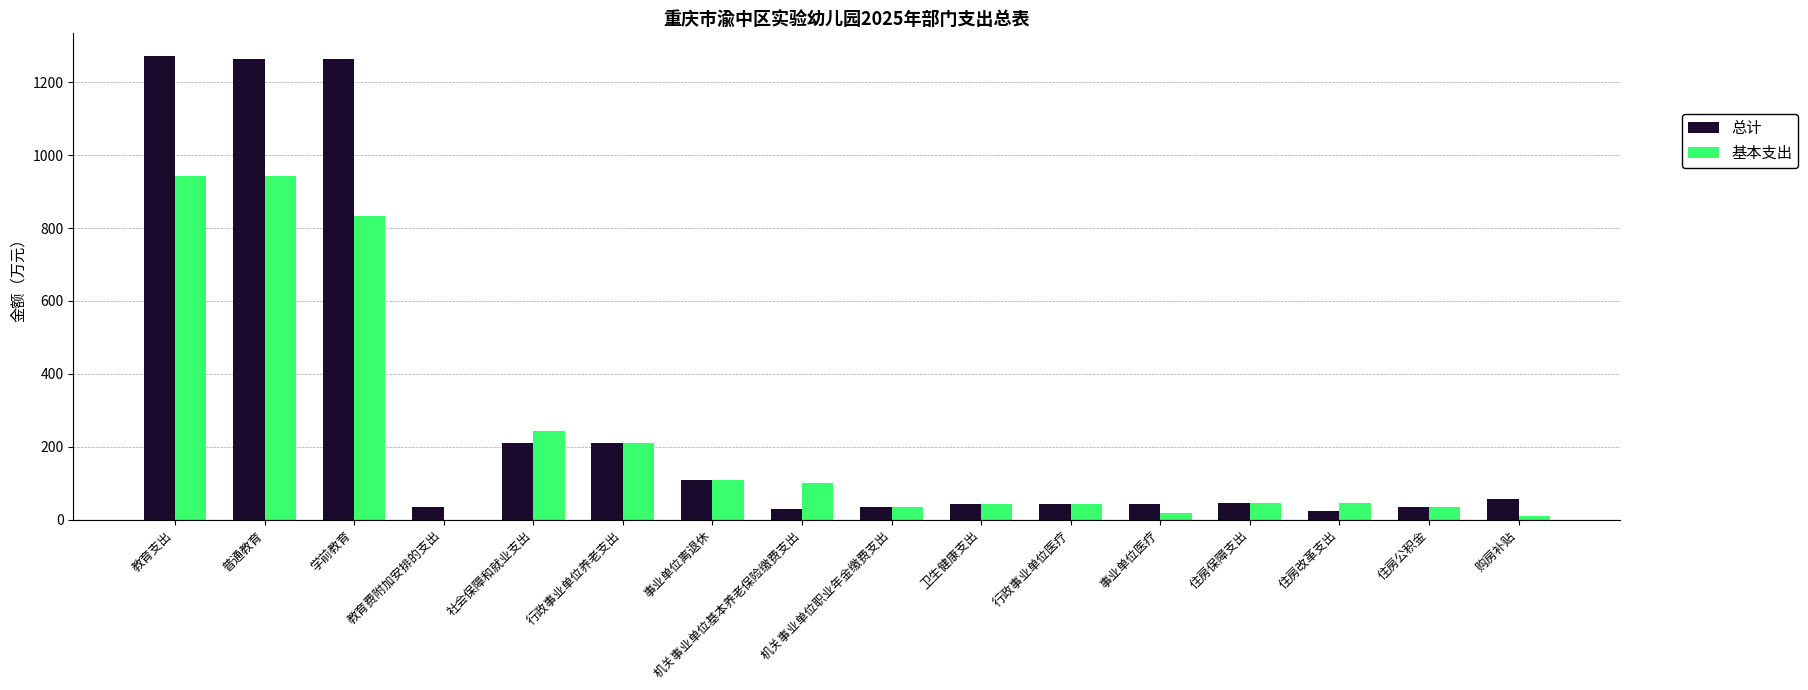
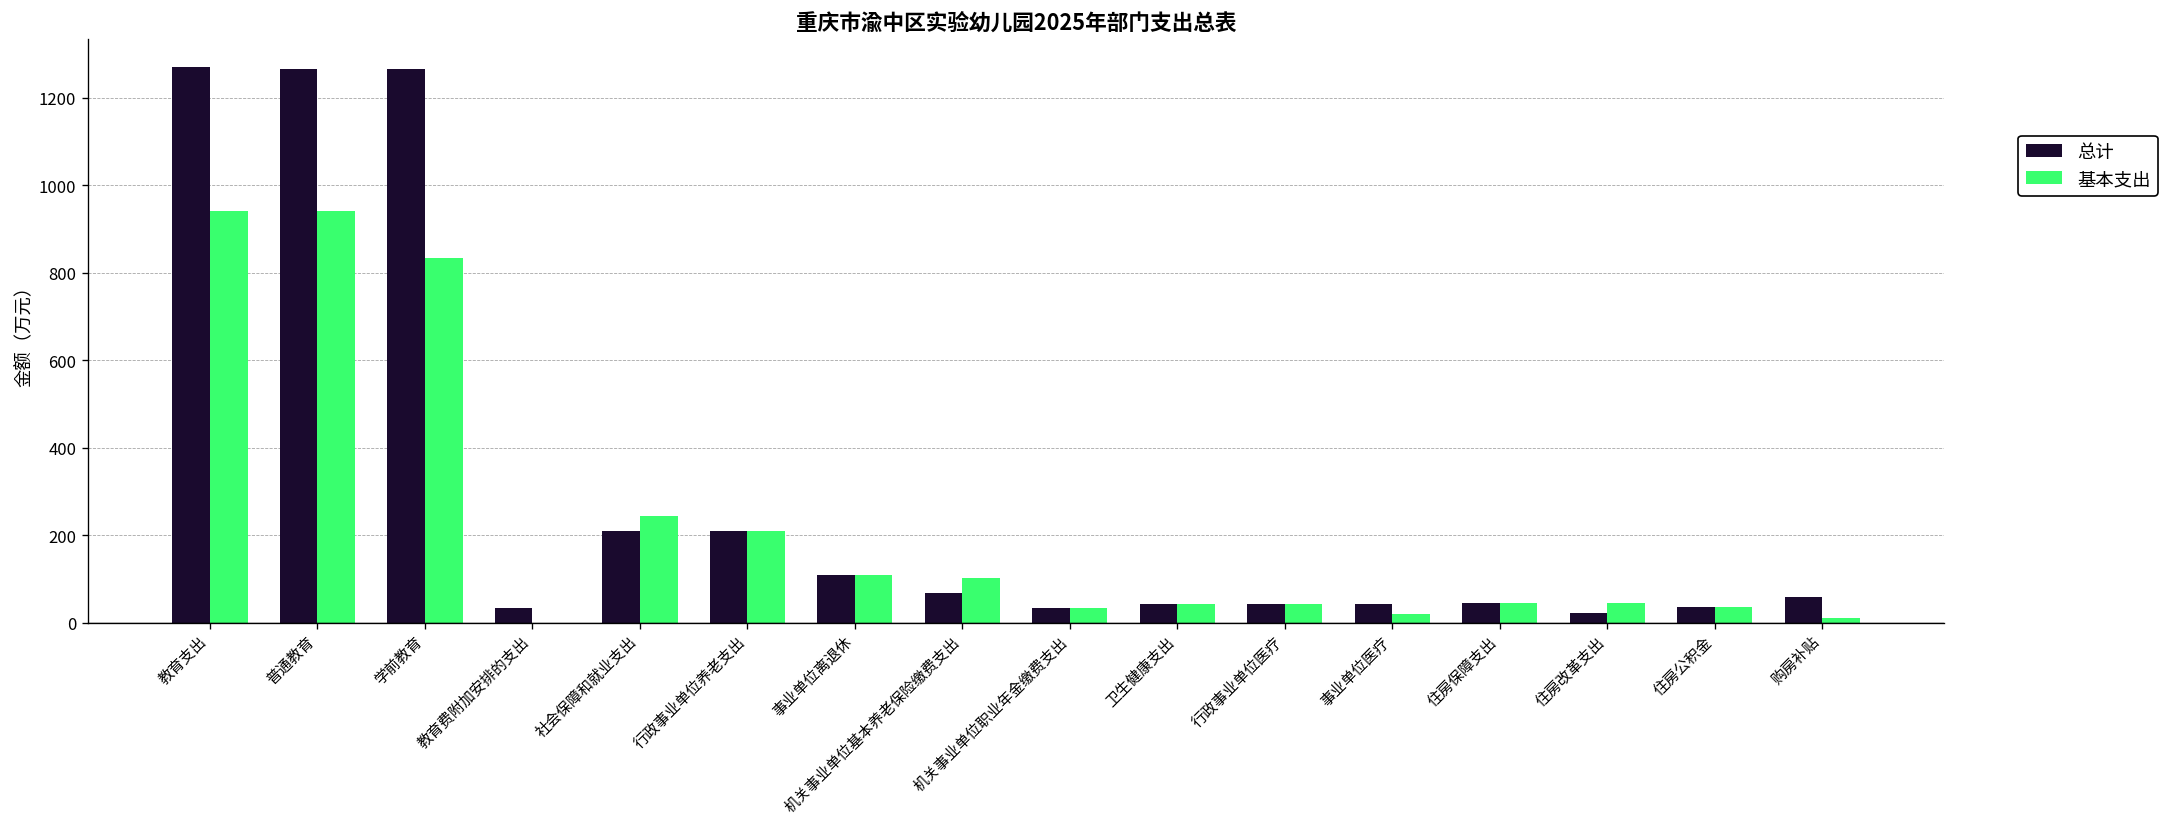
总计, 机关事业单位基本养老保险缴费支出: 30 -> 70
